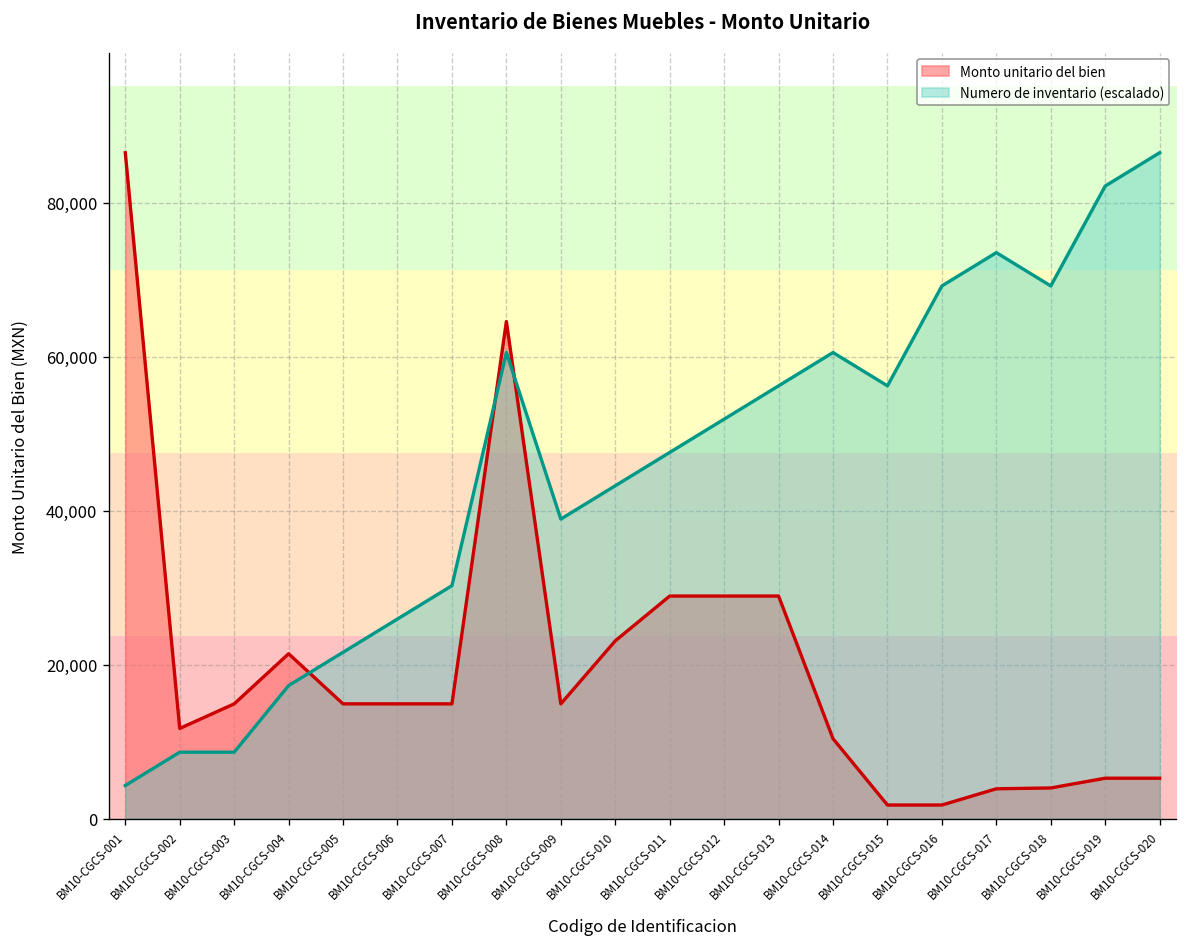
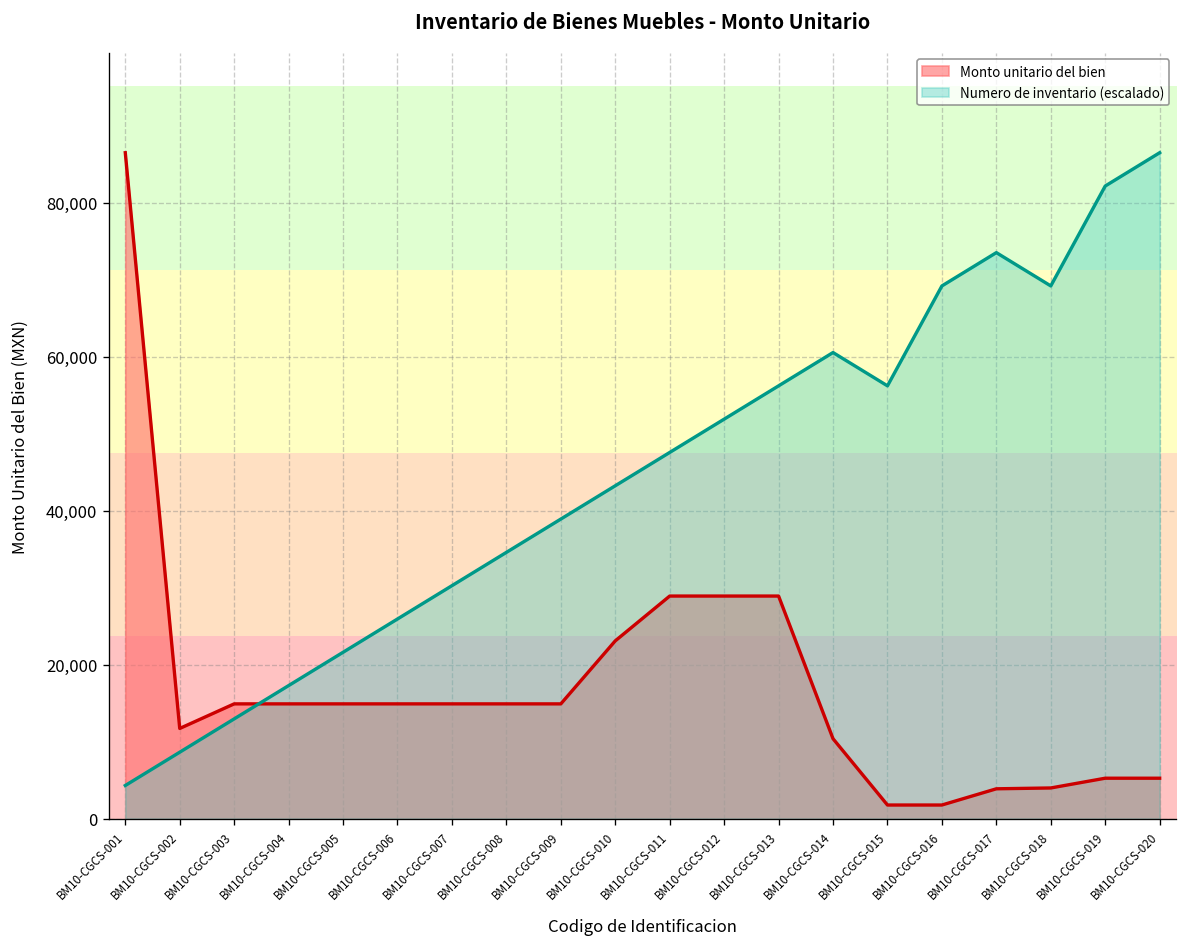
Numero de inventario (escalado), BM10-CGCS-003: 9,000 -> 13,000
Monto unitario del bien, BM10-CGCS-004: 21,000 -> 15,000
Monto unitario del bien, BM10-CGCS-008: 65,000 -> 15,000
Numero de inventario (escalado), BM10-CGCS-008: 61,000 -> 35,000
